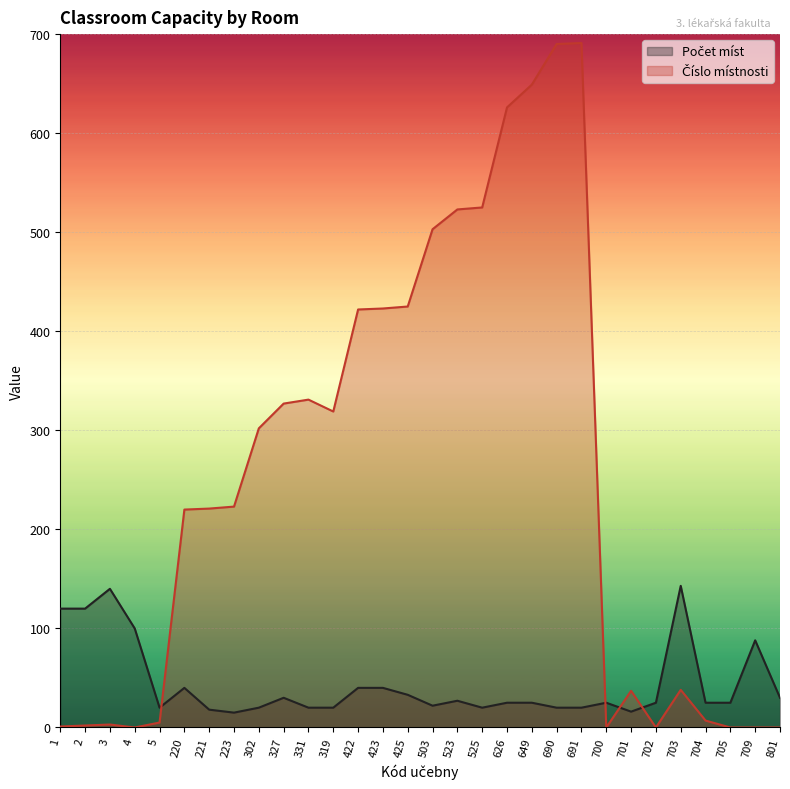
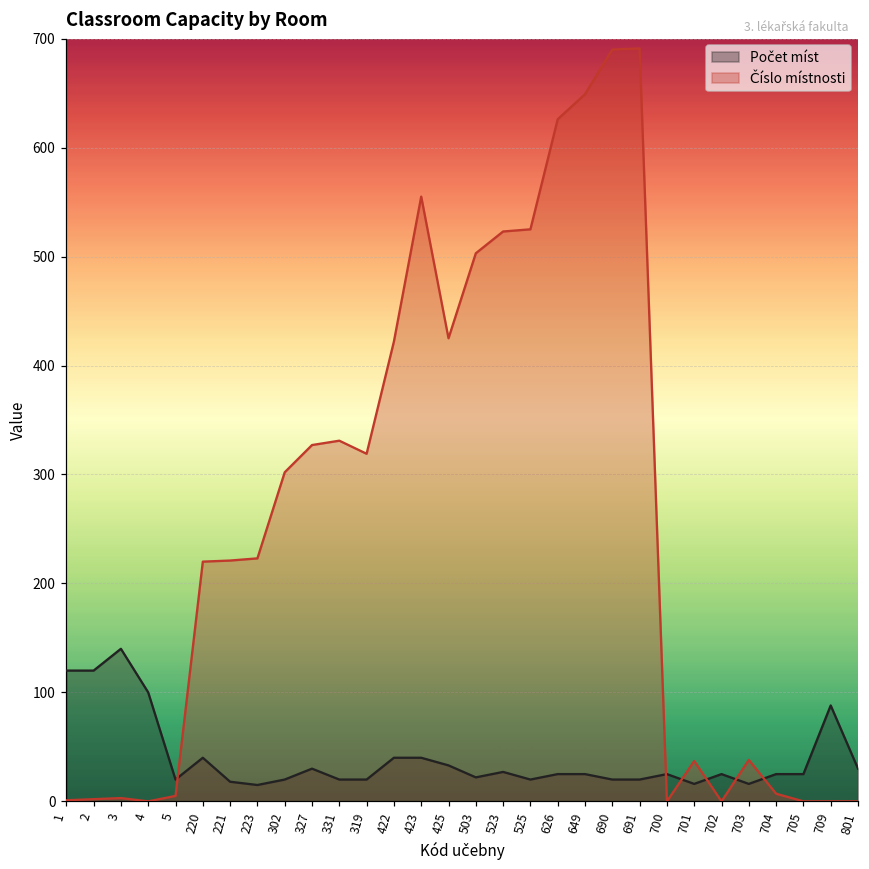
Číslo místnosti, 423: 420 -> 560
Počet míst, 703: 140 -> 20
